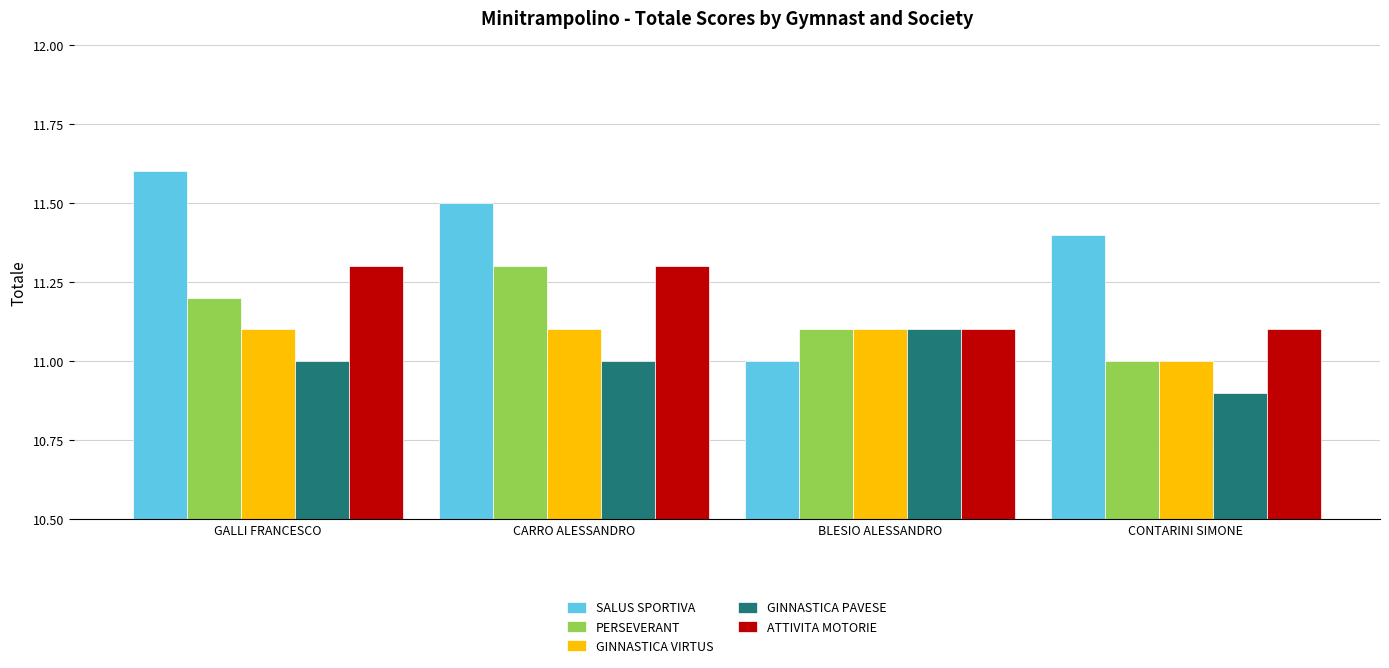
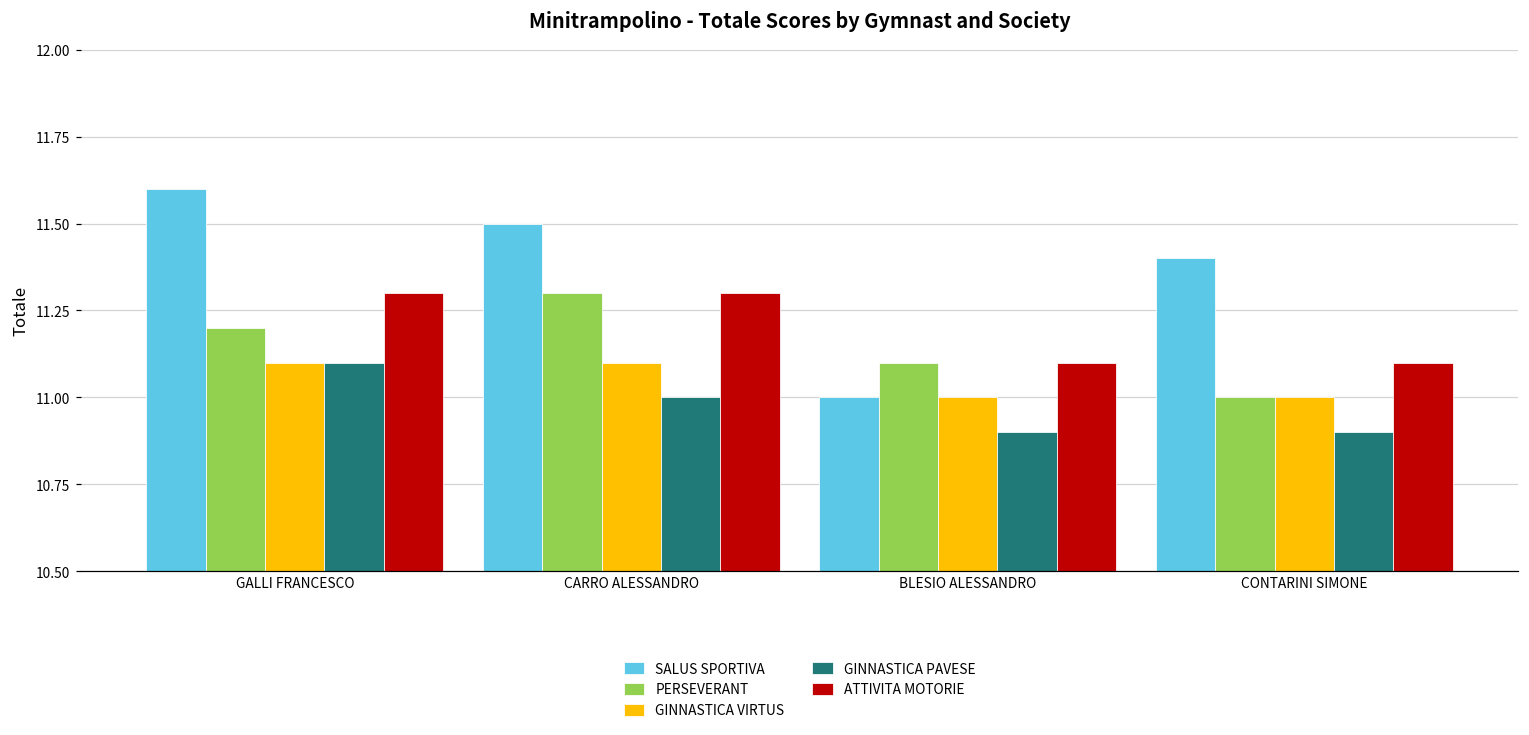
GINNASTICA PAVESE, GALLI FRANCESCO: 11.0 -> 11.1
GINNASTICA VIRTUS, BLESIO ALESSANDRO: 11.1 -> 11.0
GINNASTICA PAVESE, BLESIO ALESSANDRO: 11.1 -> 10.9
